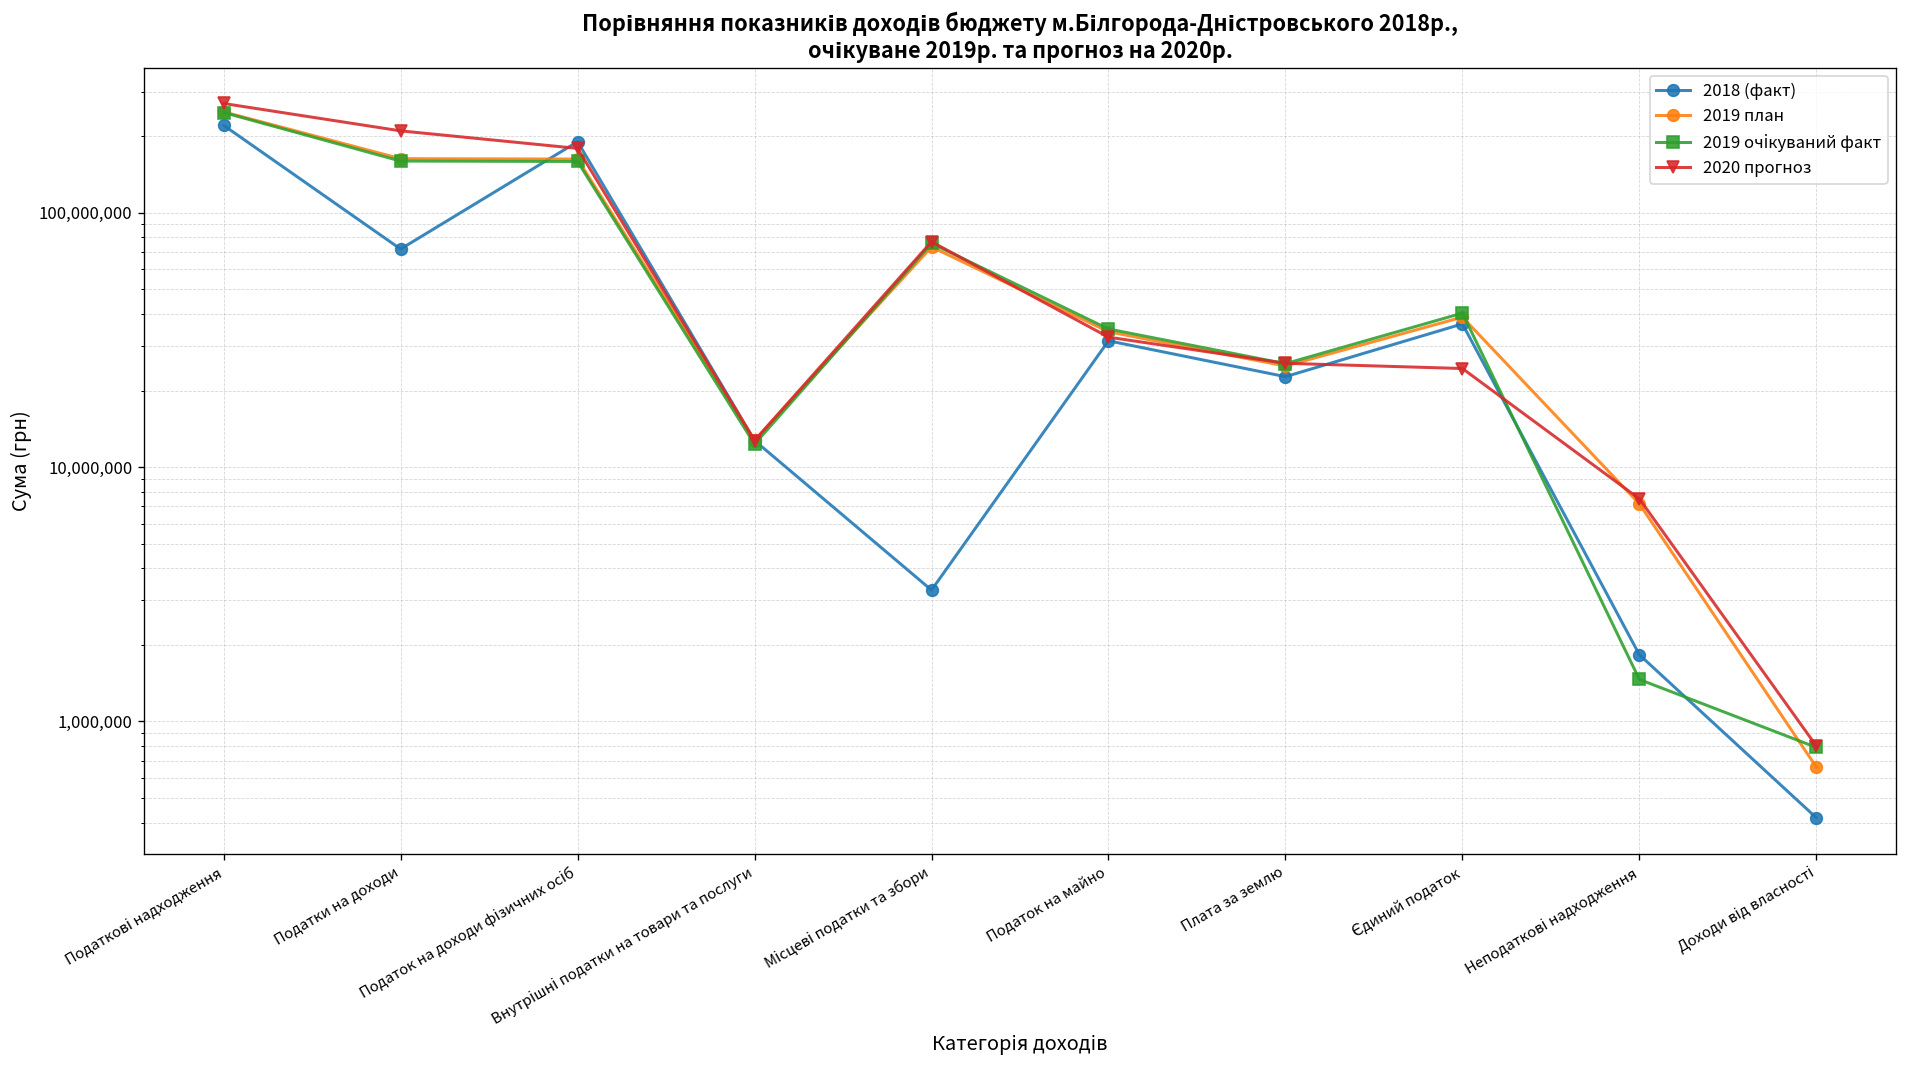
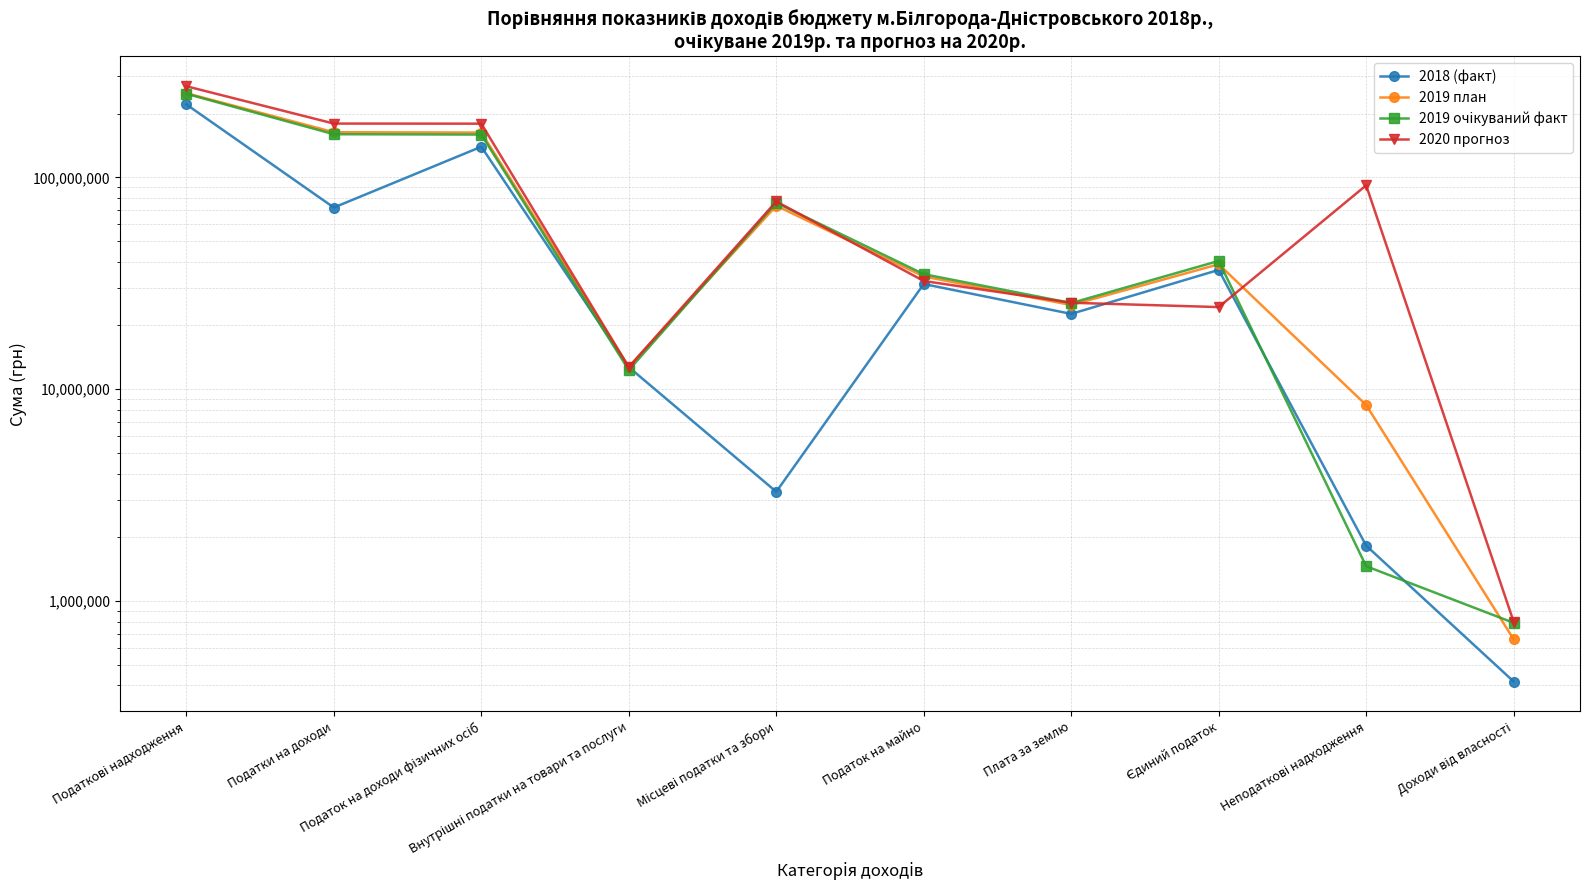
2020 прогноз, Податки на доходи: 210,000,000 -> 180,000,000
2018 (факт), Податок на доходи фізичних осіб: 190,000,000 -> 140,000,000
2019 план, Неподаткові надходження: 7,200,000 -> 8,400,000
2020 прогноз, Неподаткові надходження: 7,500,000 -> 92,000,000
